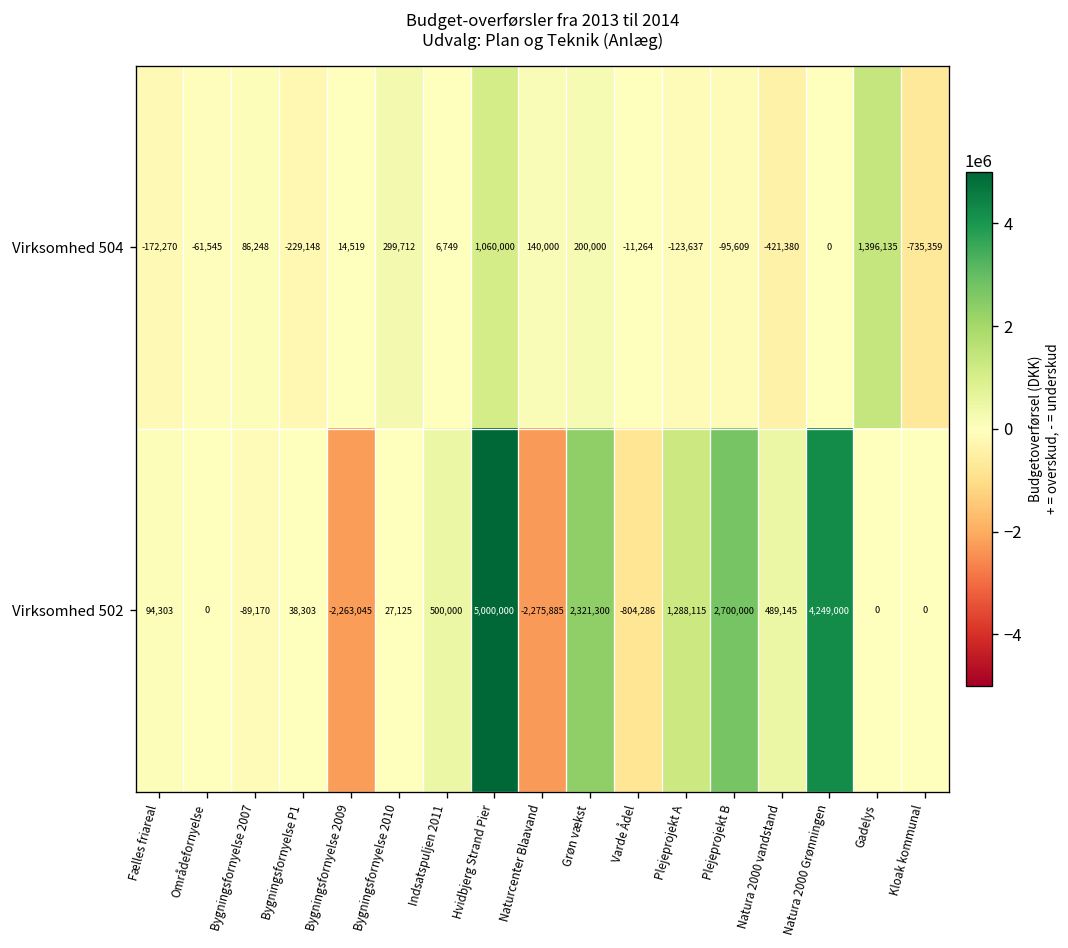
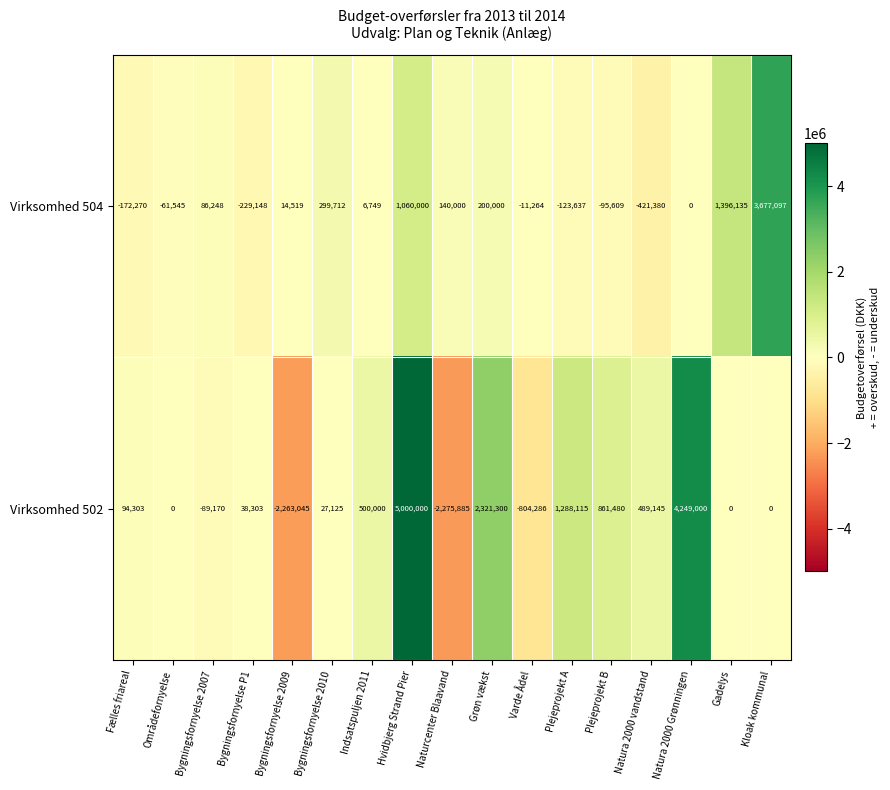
Virksomhed 504, Kloak kommunal: -735,359 -> 3,677,097
Virksomhed 502, Plejeprojekt B: 2,700,000 -> 861,480
